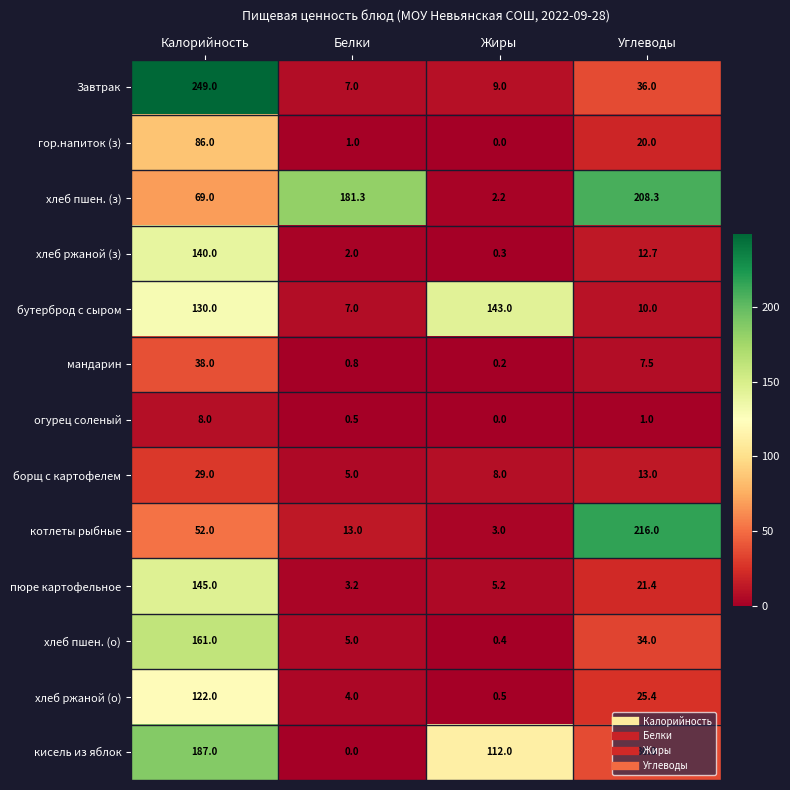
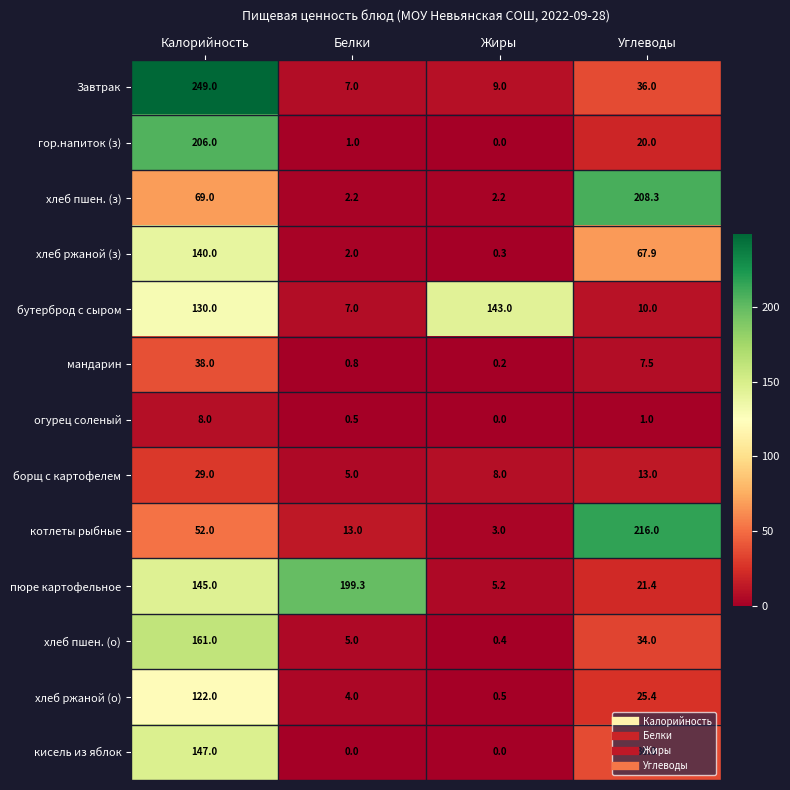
гор.напиток (з), Калорийность: 86.0 -> 206.0
хлеб пшен. (з), Белки: 181.3 -> 2.2
хлеб ржаной (з), Углеводы: 12.7 -> 67.9
пюре картофельное, Белки: 3.2 -> 199.3
кисель из яблок, Калорийность: 187.0 -> 147.0
кисель из яблок, Жиры: 112.0 -> 0.0
